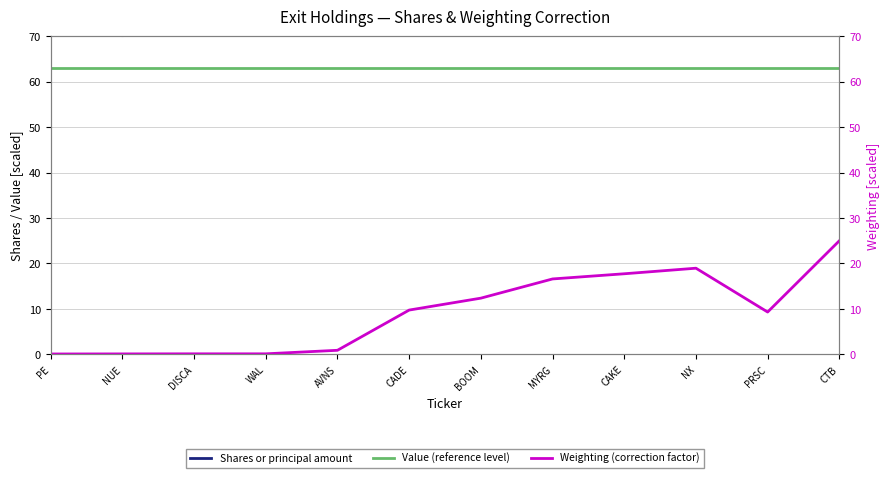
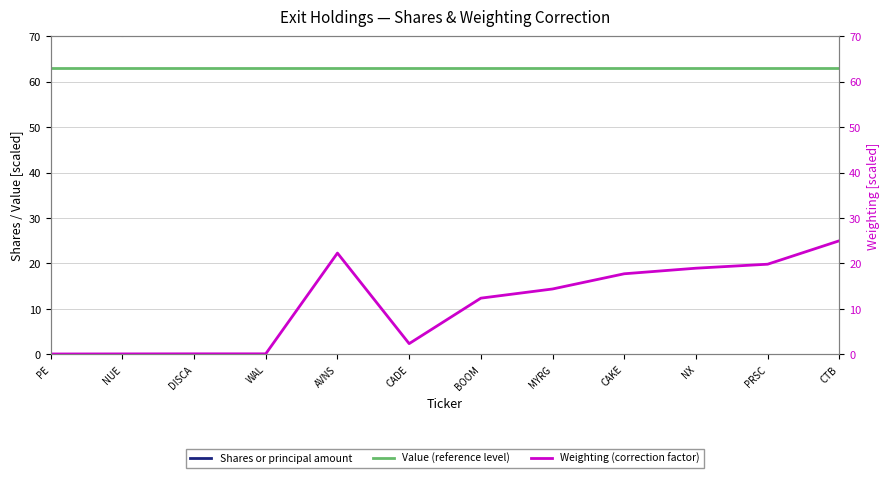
Weighting (correction factor), AVNS: 1 -> 22
Weighting (correction factor), CADE: 10 -> 2
Weighting (correction factor), MYRG: 17 -> 14
Weighting (correction factor), PRSC: 9 -> 20
